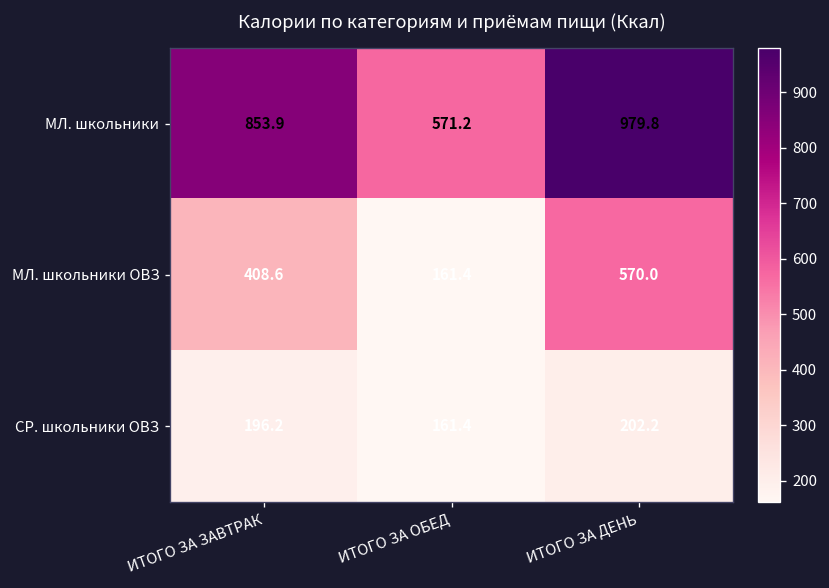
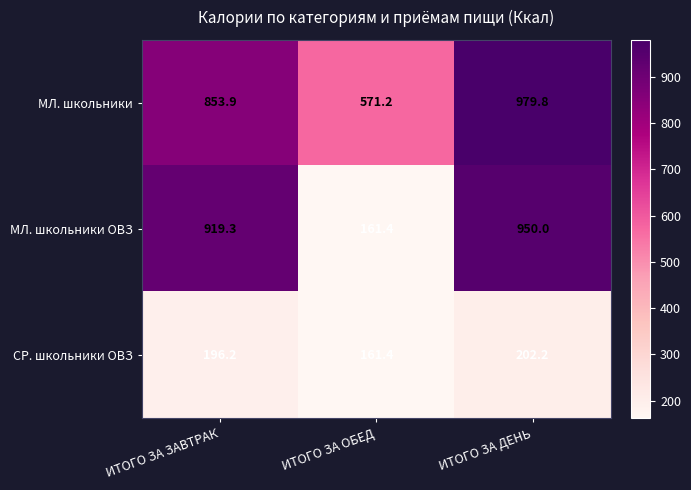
МЛ. школьники ОВЗ, ИТОГО ЗА ЗАВТРАК: 408.6 -> 919.3
МЛ. школьники ОВЗ, ИТОГО ЗА ДЕНЬ: 570.0 -> 950.0
